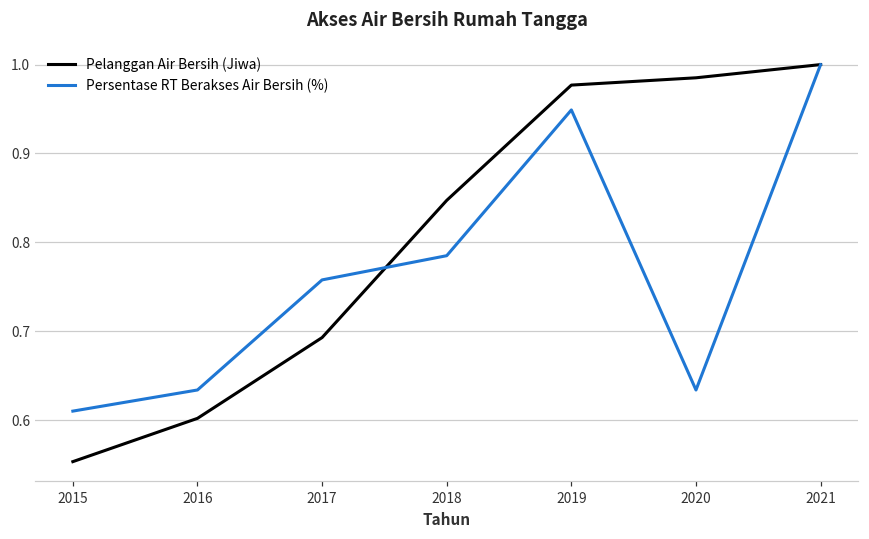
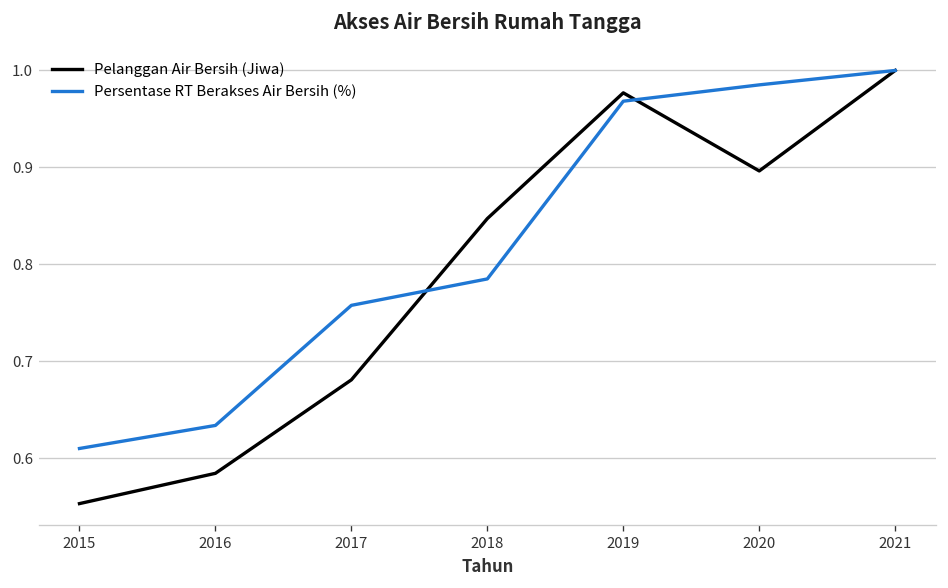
Pelanggan Air Bersih (Jiwa), 2016: 0.60 -> 0.58
Pelanggan Air Bersih (Jiwa), 2017: 0.69 -> 0.68
Persentase RT Berakses Air Bersih (%), 2019: 0.95 -> 0.97
Pelanggan Air Bersih (Jiwa), 2020: 0.99 -> 0.90
Persentase RT Berakses Air Bersih (%), 2020: 0.63 -> 0.99
